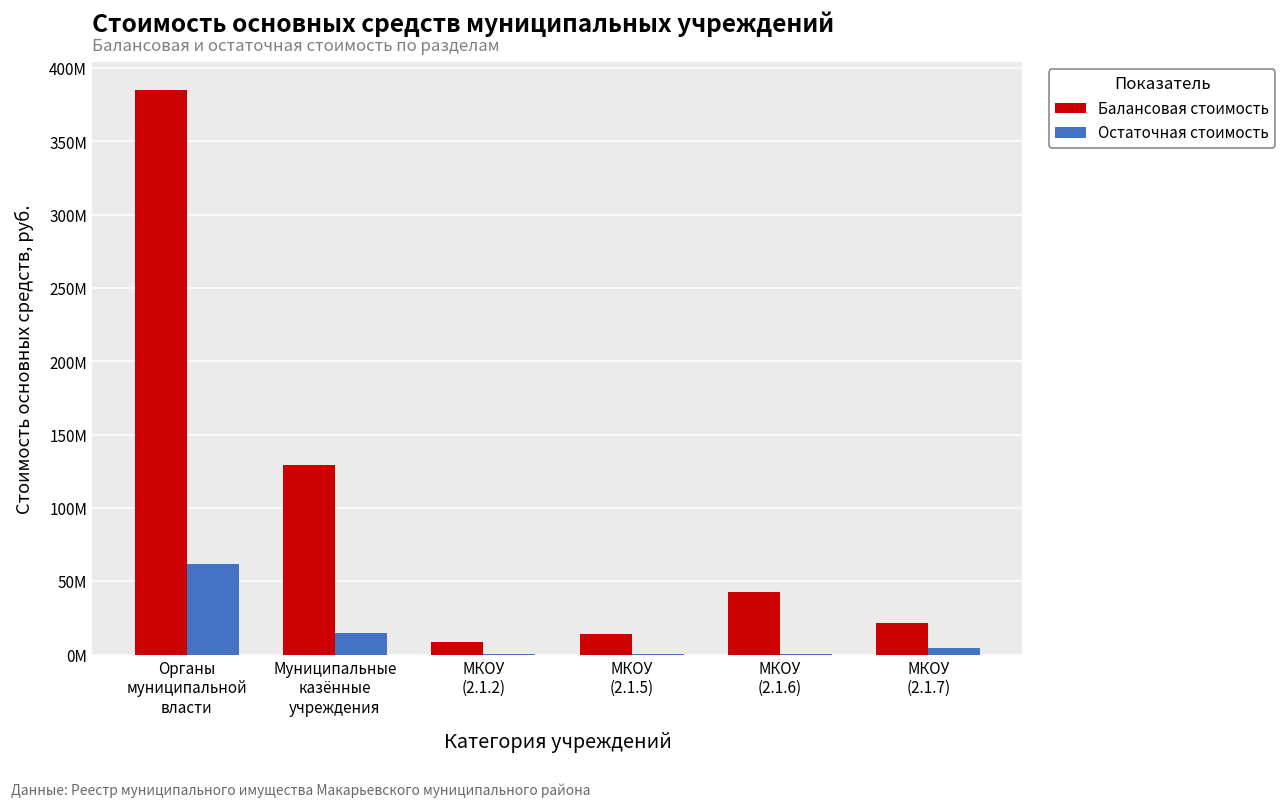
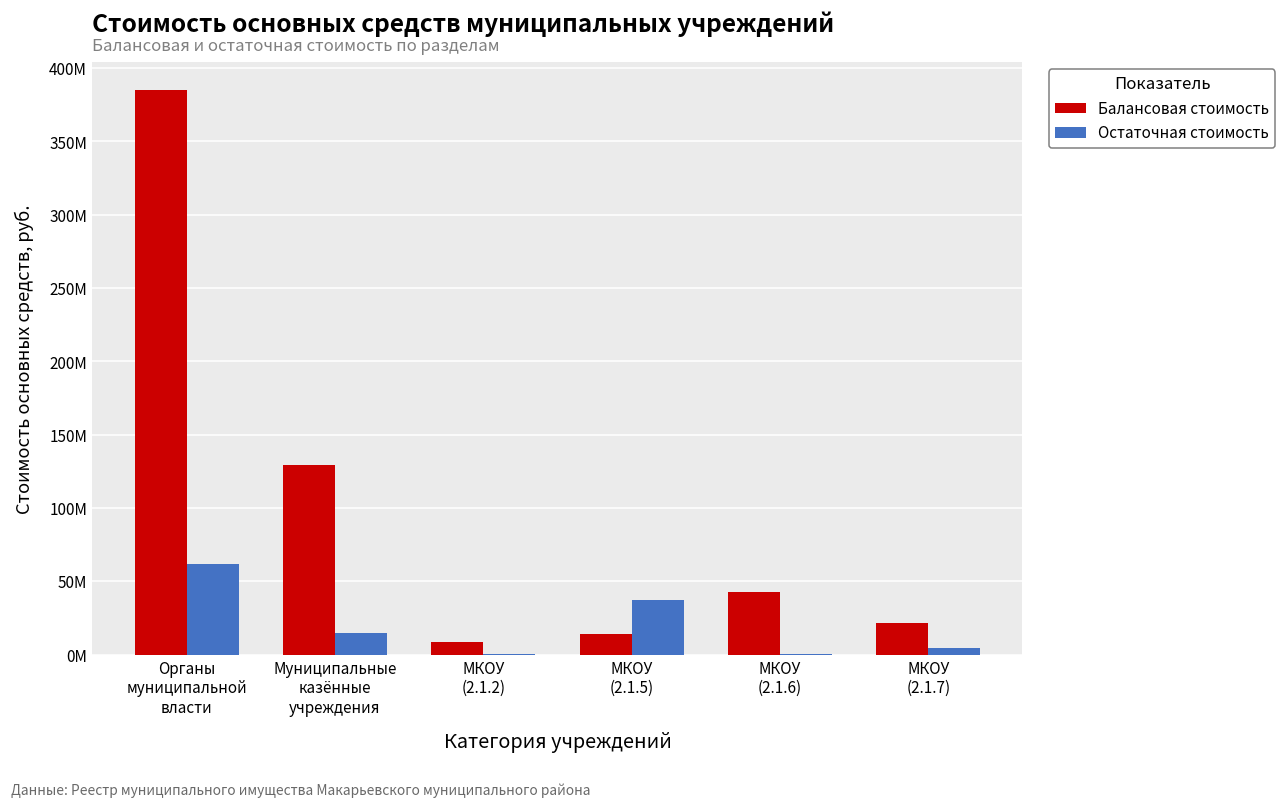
Остаточная стоимость, МКОУ (2.1.5): 1000000 -> 37000000
